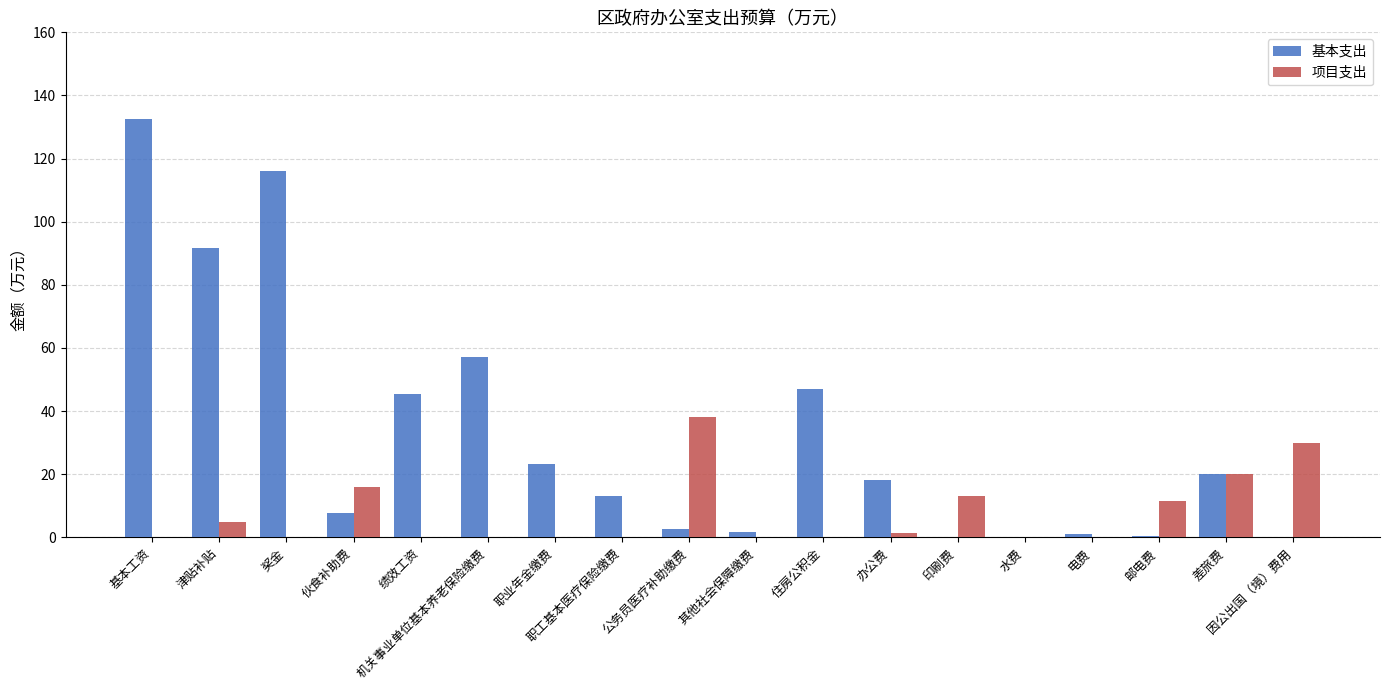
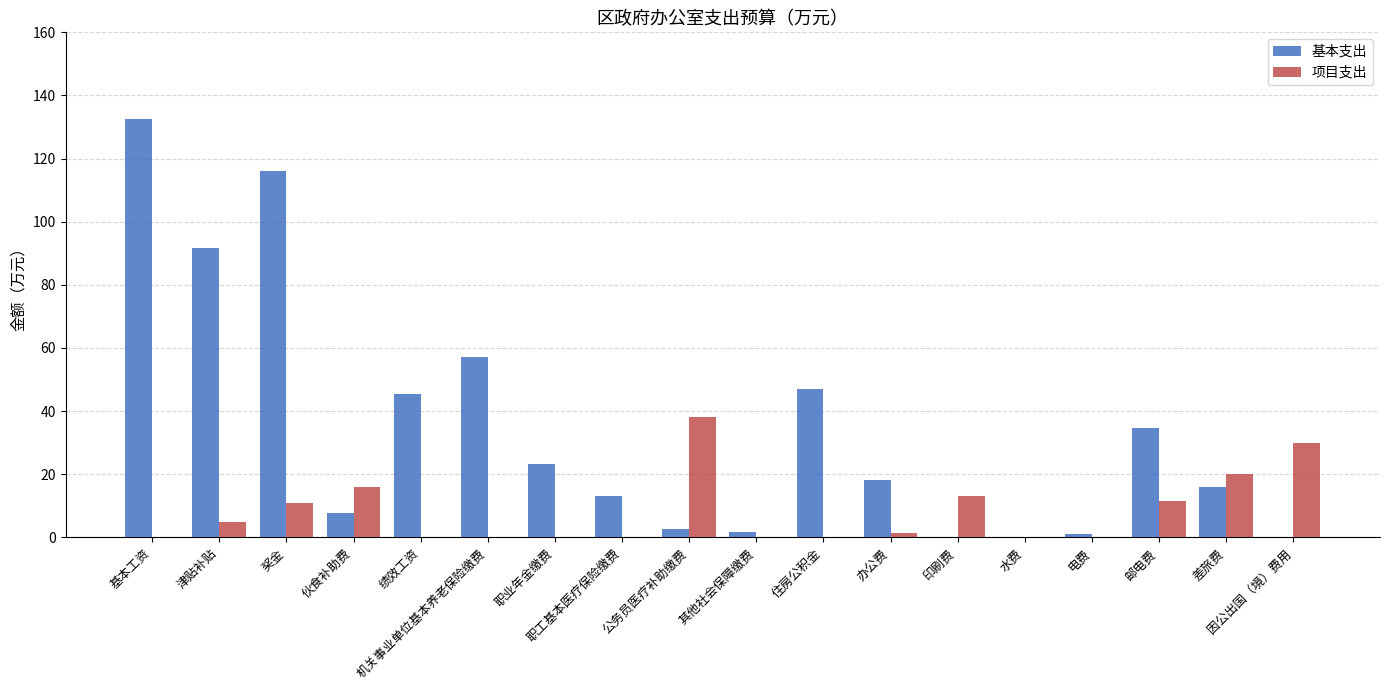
项目支出, 奖金: 0 -> 11
基本支出, 邮电费: 0 -> 35
基本支出, 差旅费: 20 -> 16
